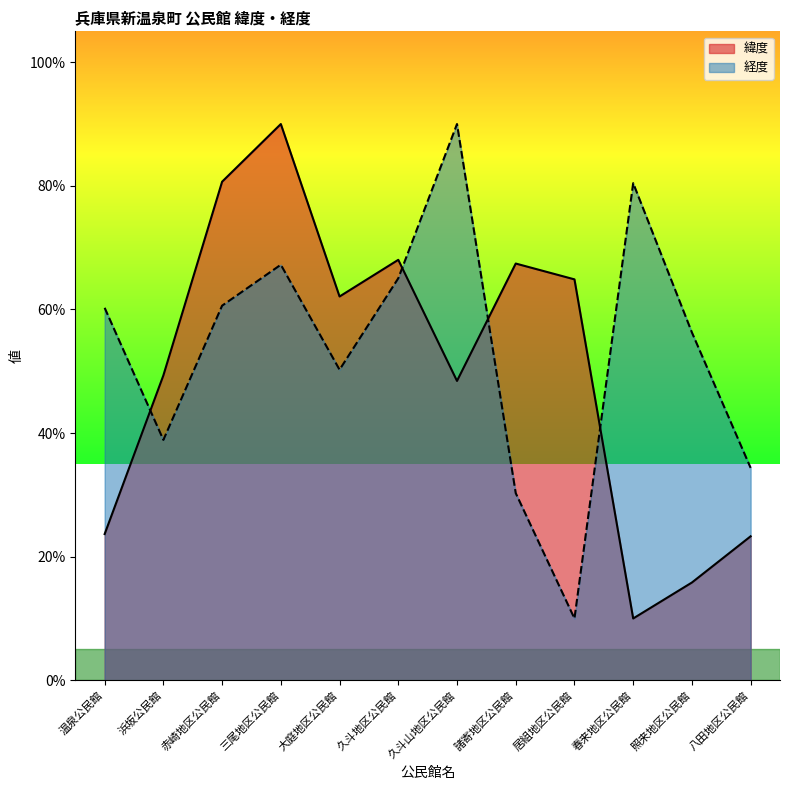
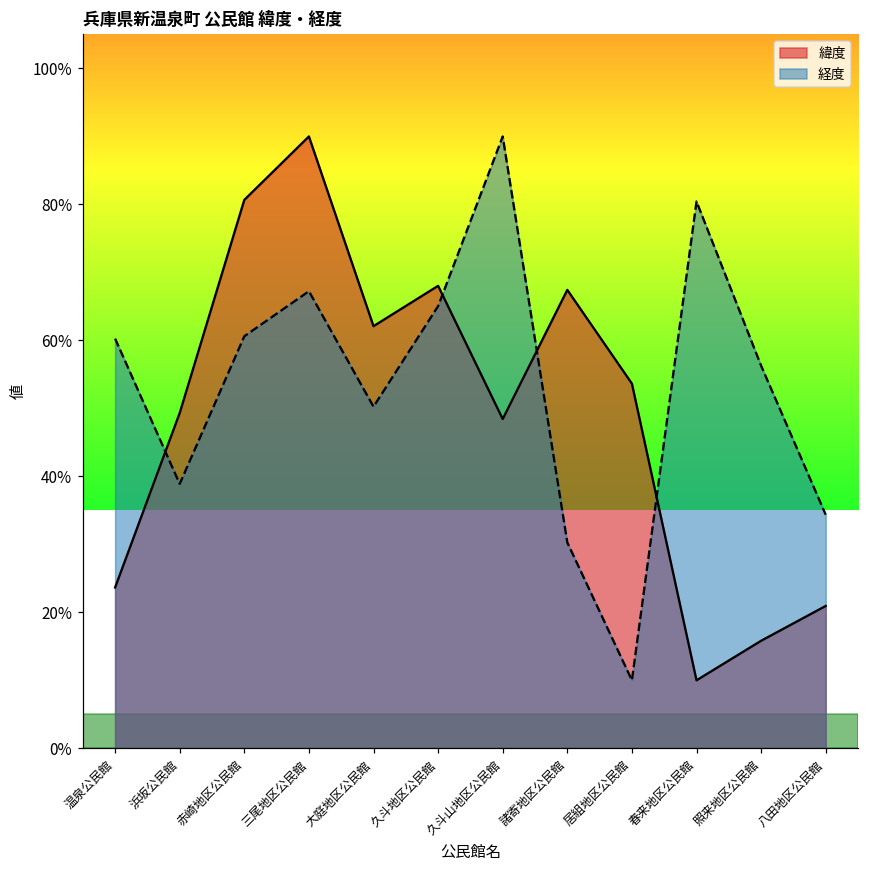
緯度, 居組地区公民館: 65% -> 54%
緯度, 八田地区公民館: 23% -> 21%
